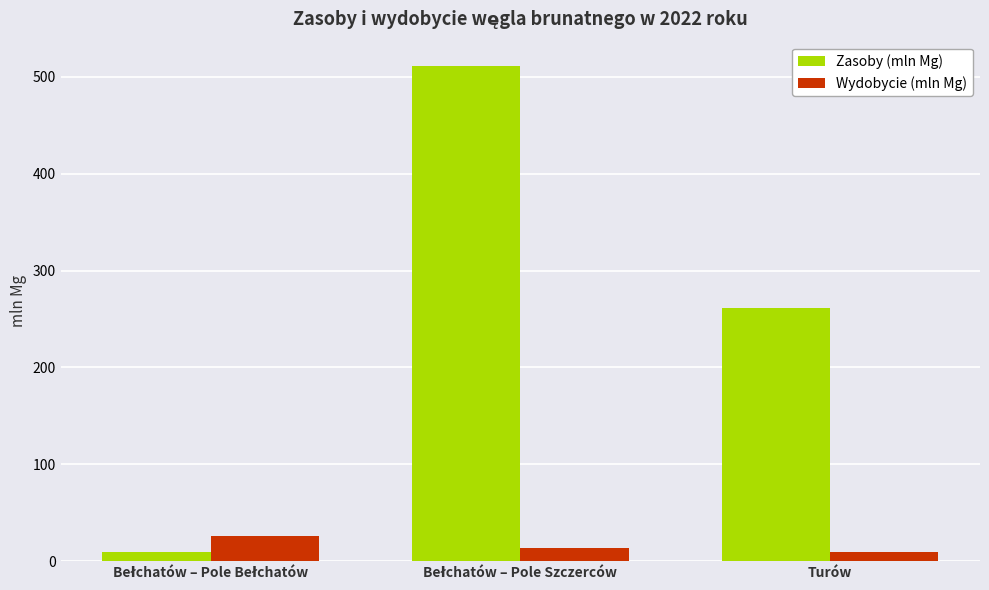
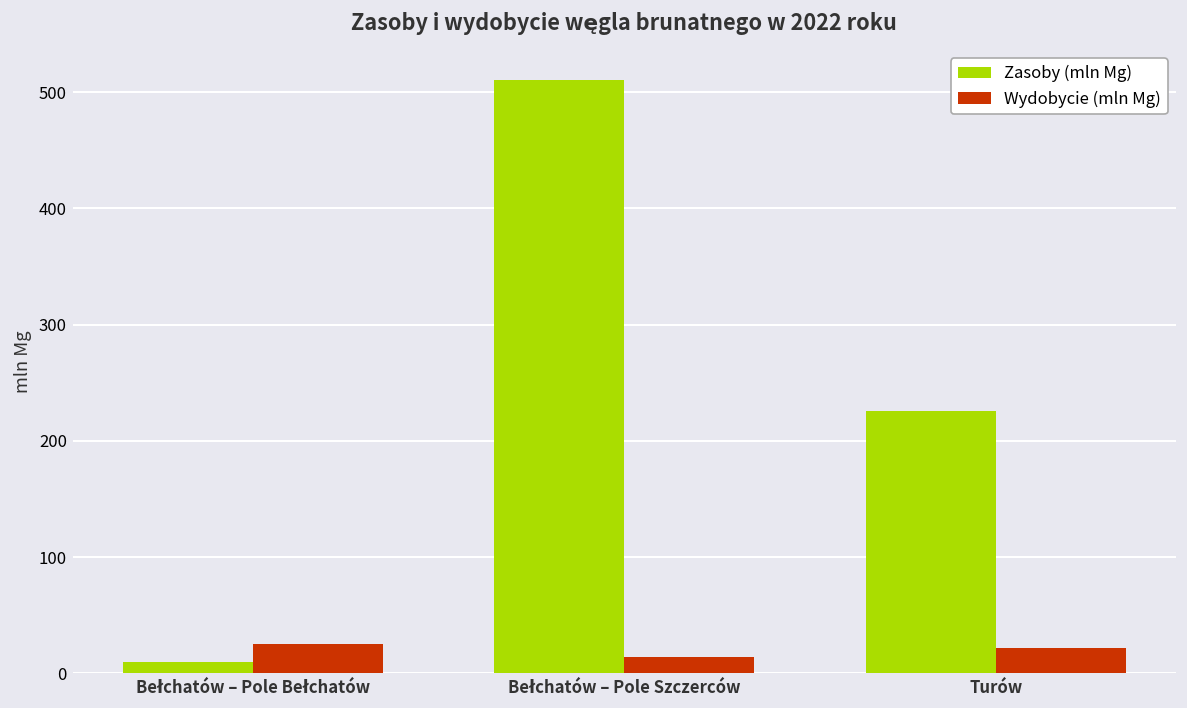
Zasoby (mln Mg), Turów: 260 -> 230
Wydobycie (mln Mg), Turów: 10 -> 20
